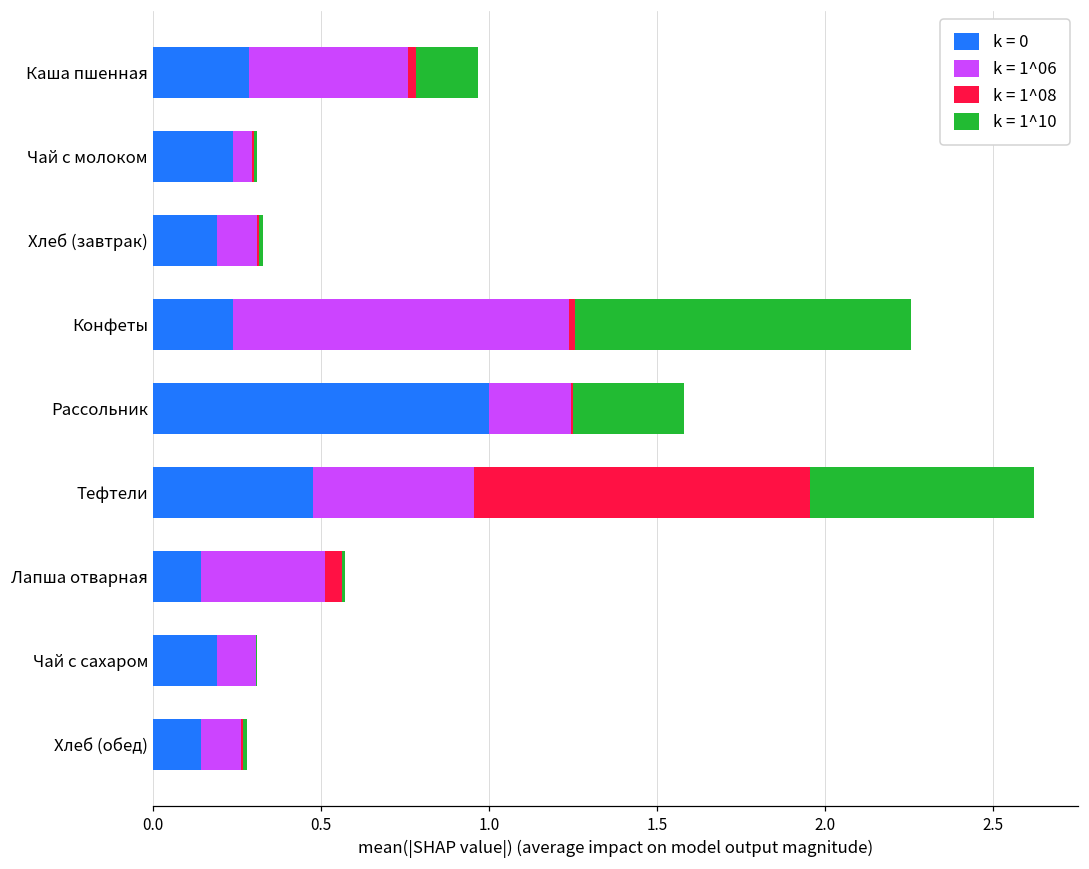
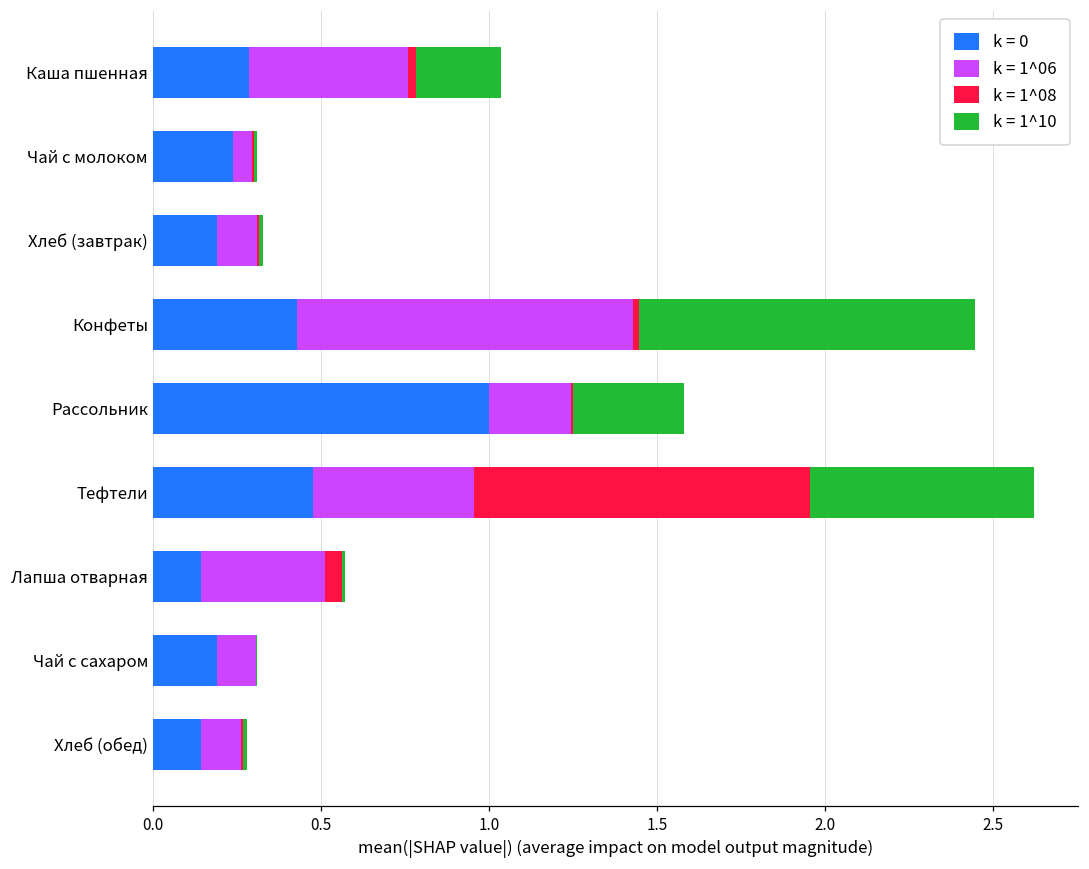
k = 1^10, Каша пшенная: 0.19 -> 0.25
k = 0, Конфеты: 0.24 -> 0.43
